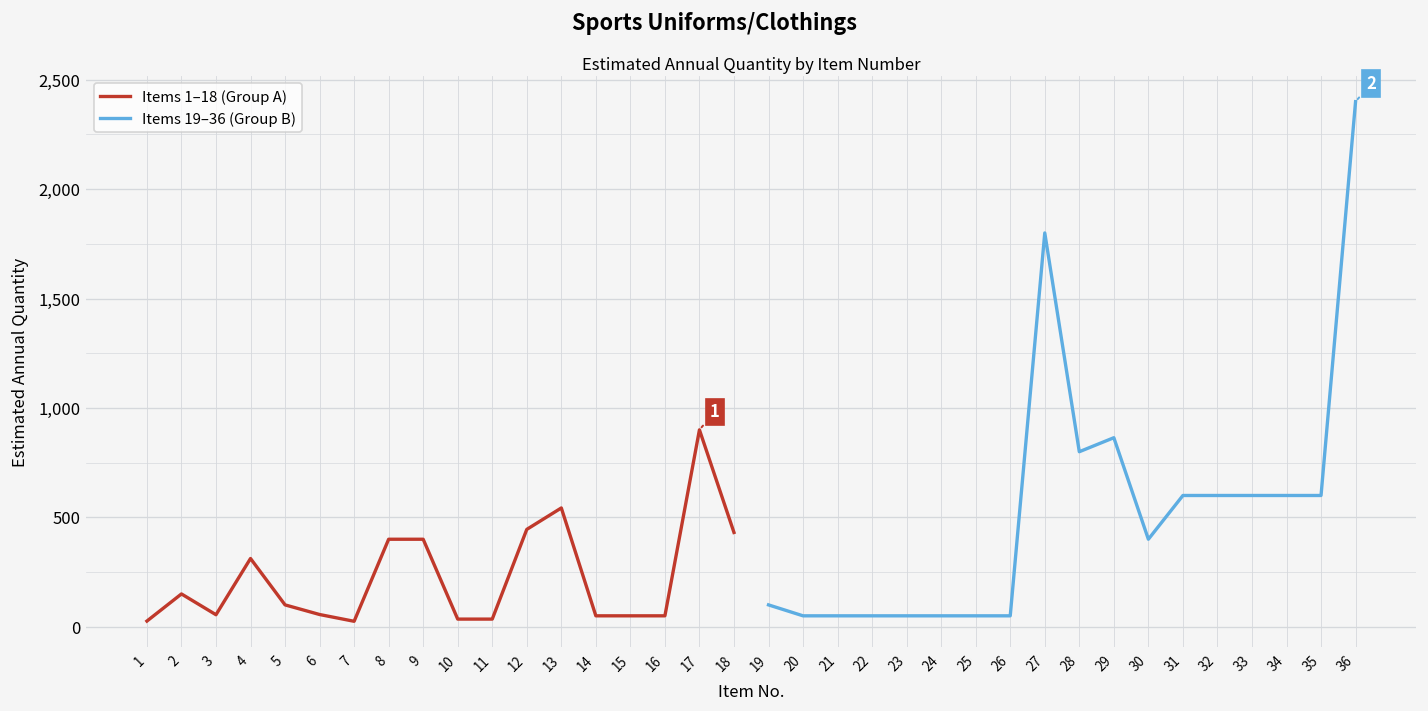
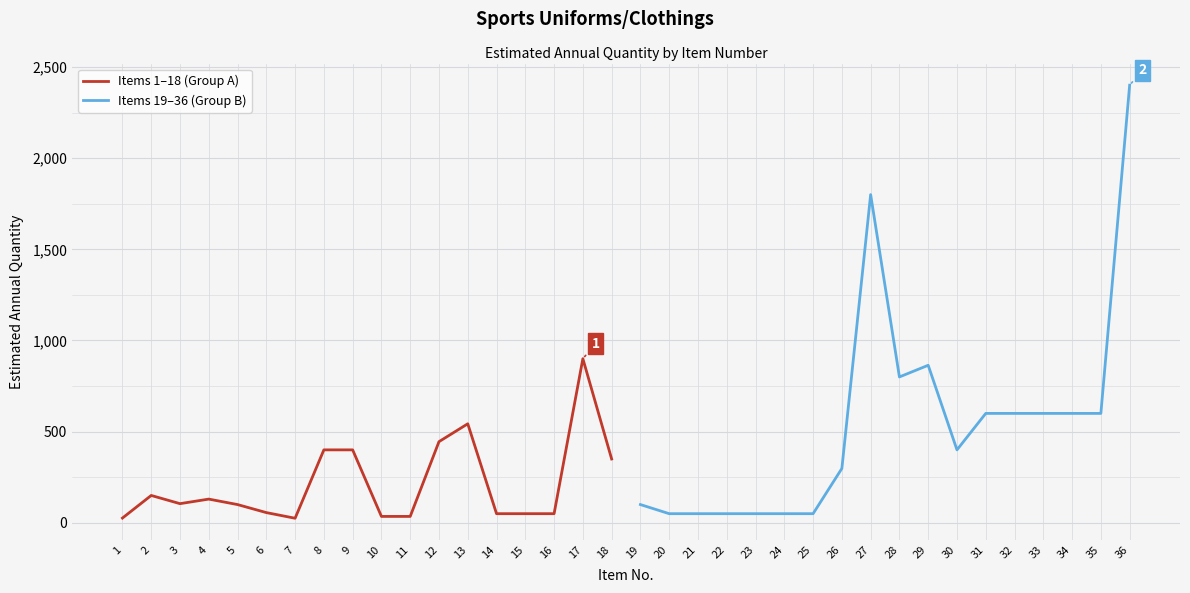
Items 1–18 (Group A), 3: 60 -> 110
Items 1–18 (Group A), 4: 310 -> 130
Items 1–18 (Group A), 18: 430 -> 350
Items 19–36 (Group B), 26: 50 -> 300
